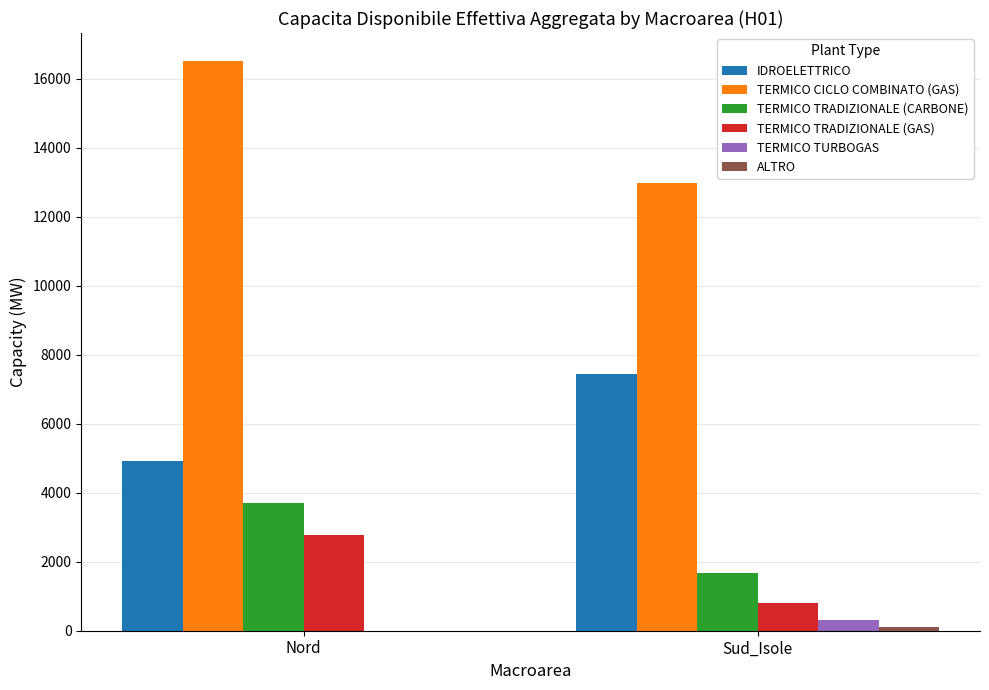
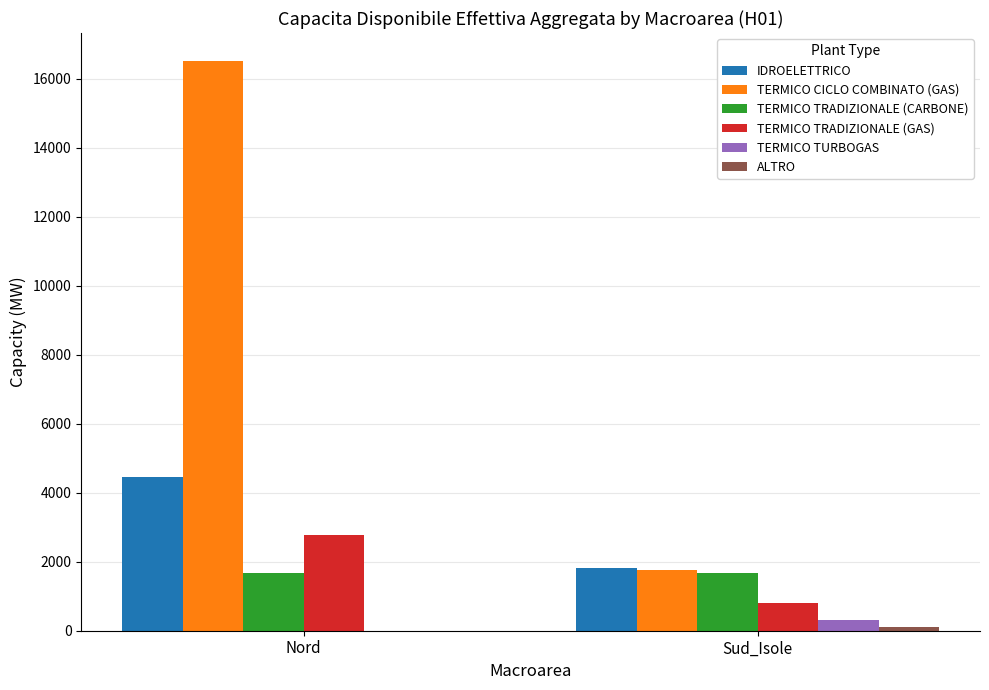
IDROELETTRICO, Nord: 4900 -> 4400
TERMICO TRADIZIONALE (CARBONE), Nord: 3700 -> 1700
IDROELETTRICO, Sud_Isole: 7400 -> 1800
TERMICO CICLO COMBINATO (GAS), Sud_Isole: 13000 -> 1800
